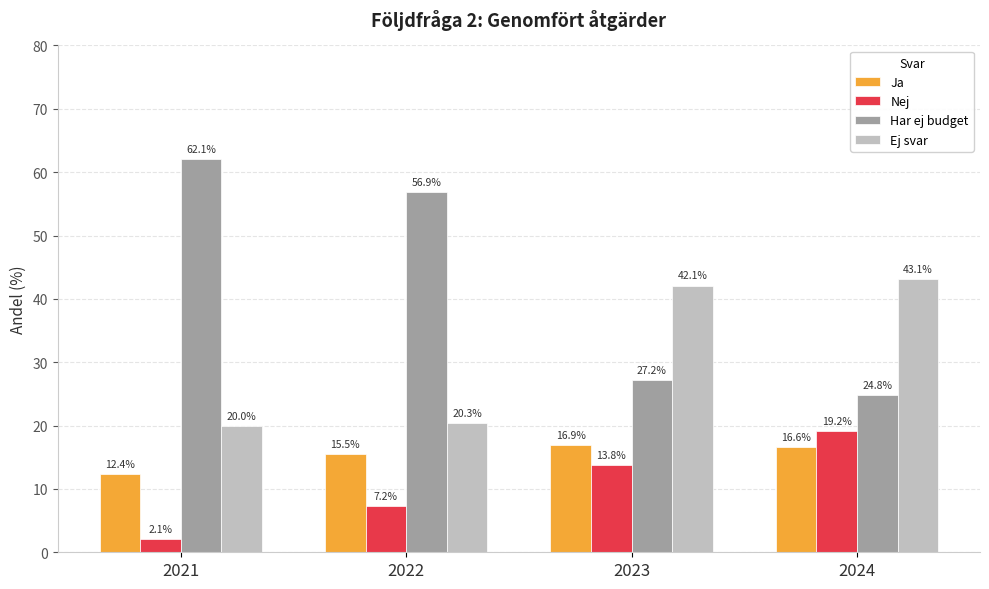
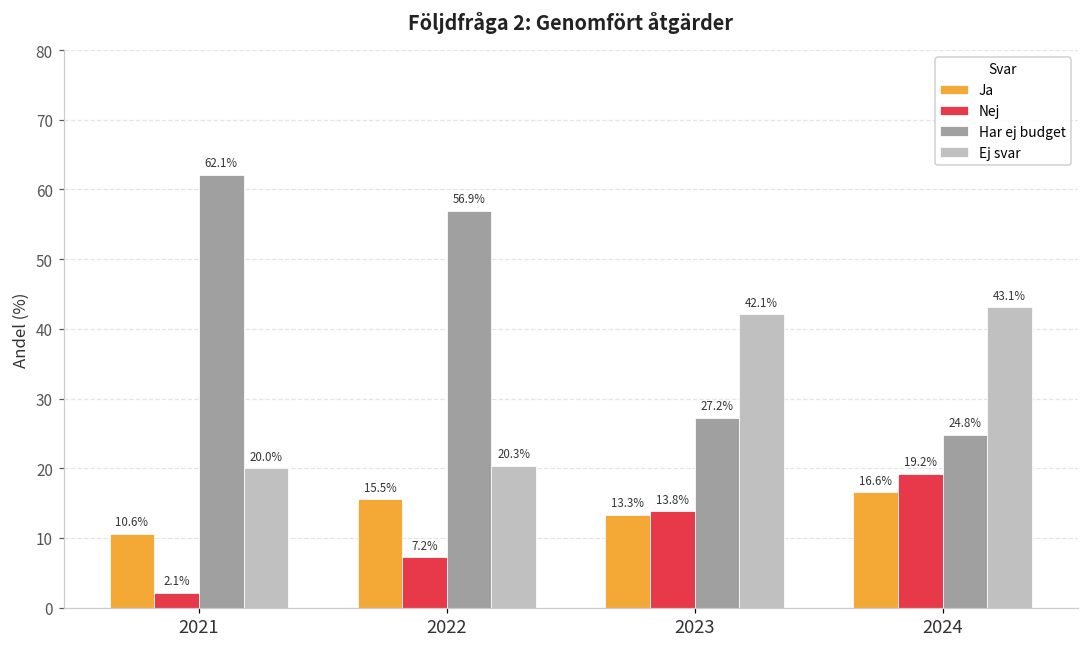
Ja, 2021: 12.4% -> 10.6%
Ja, 2023: 16.9% -> 13.3%
